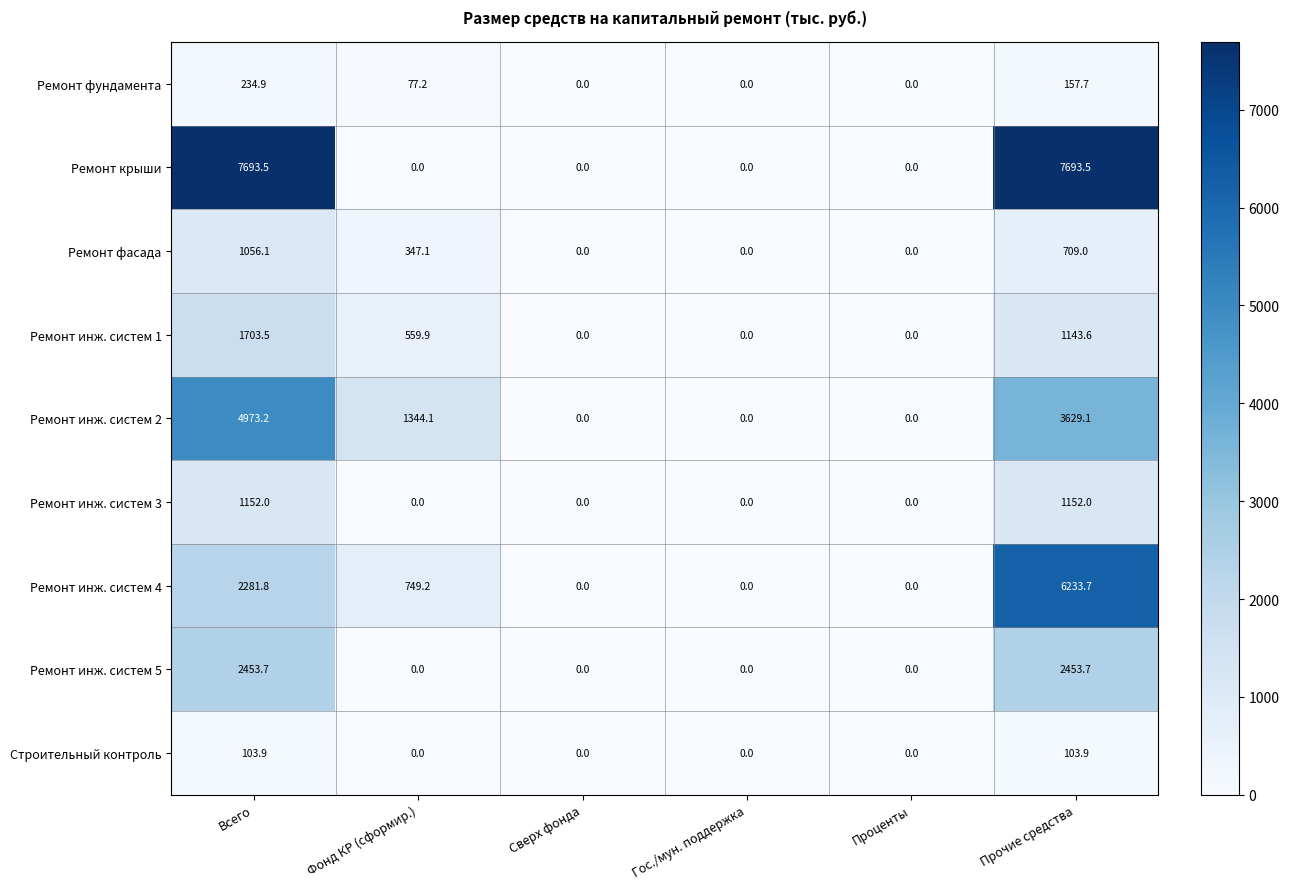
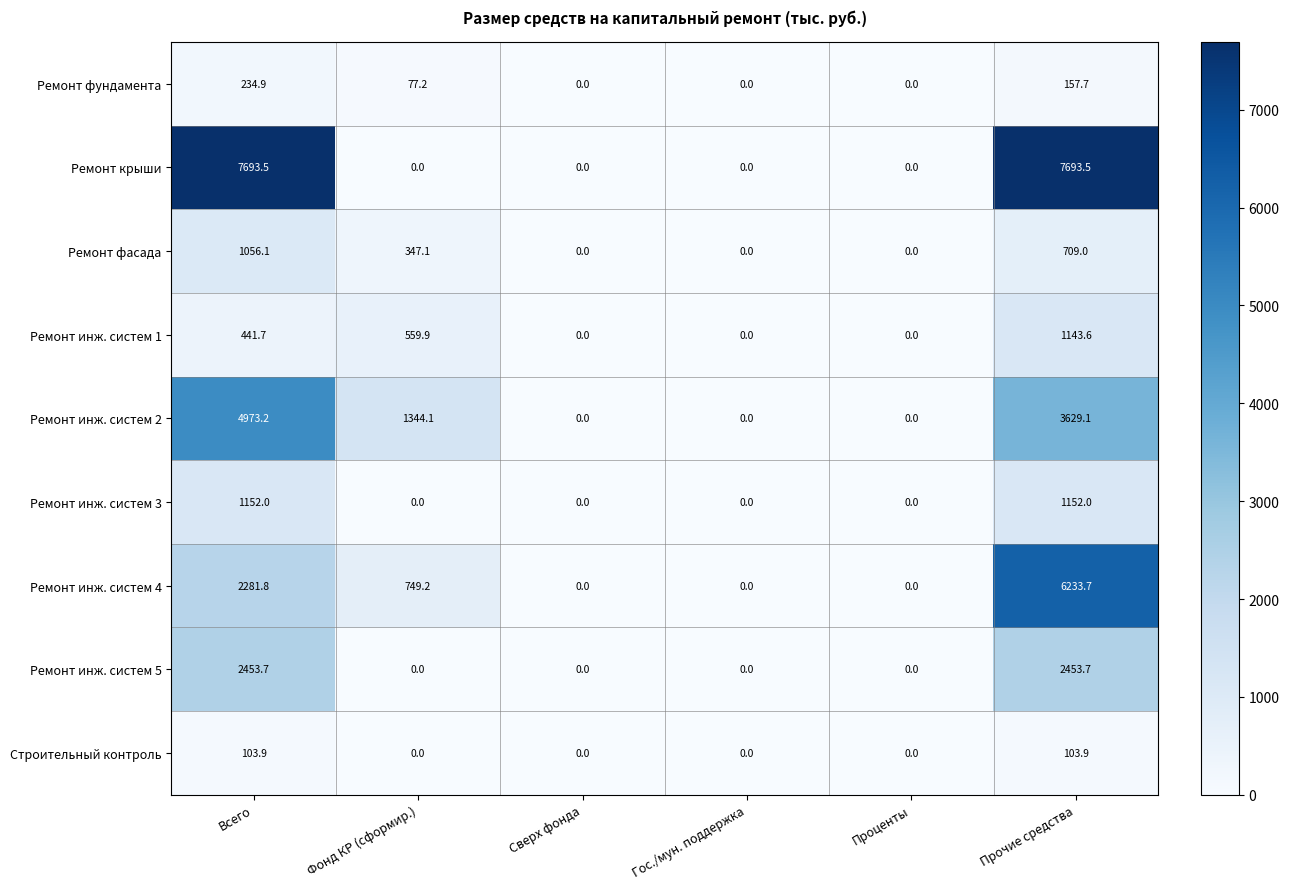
Ремонт инж. систем 1, Всего: 1703.5 -> 441.7
